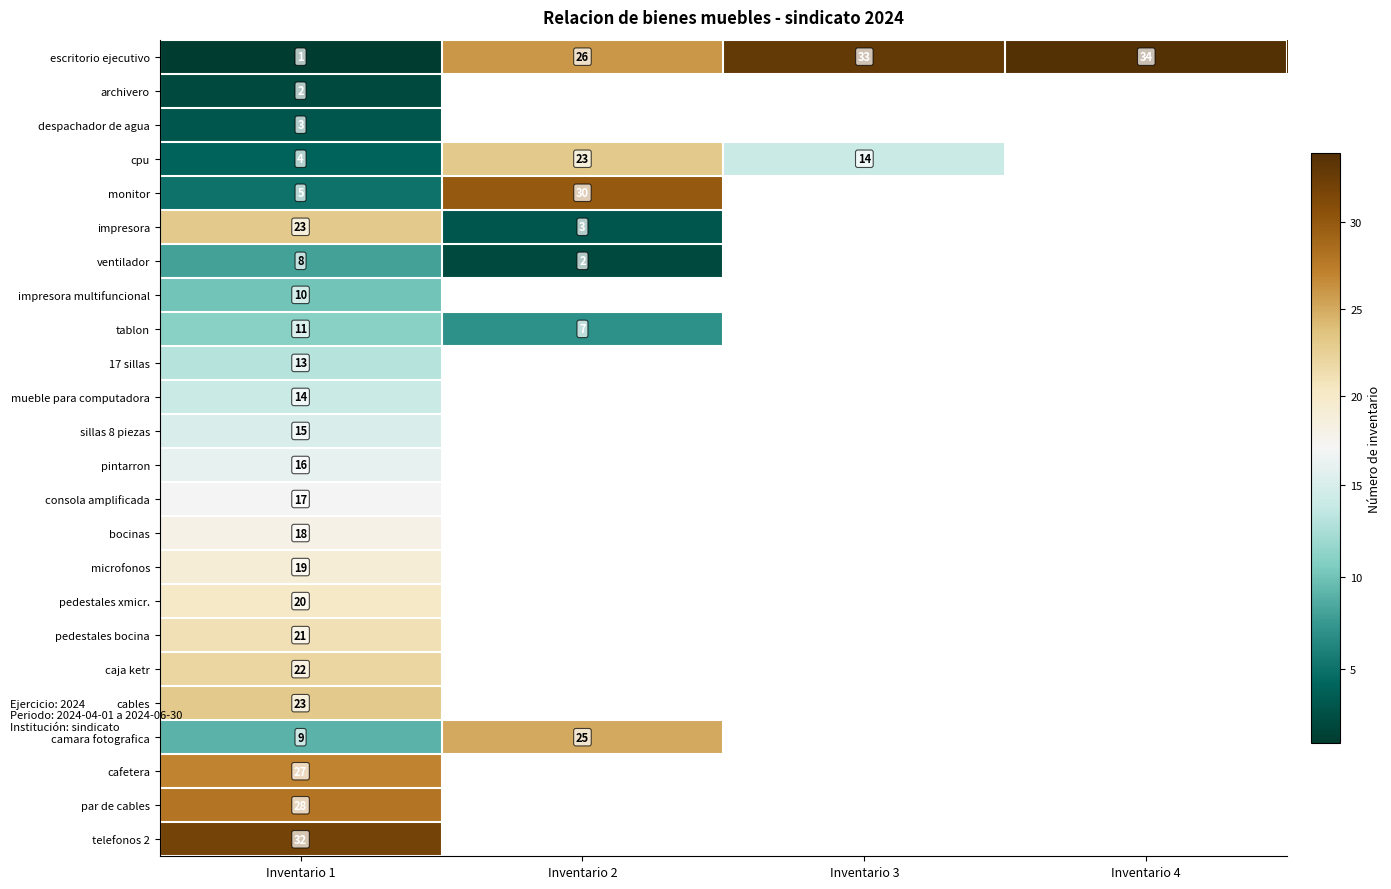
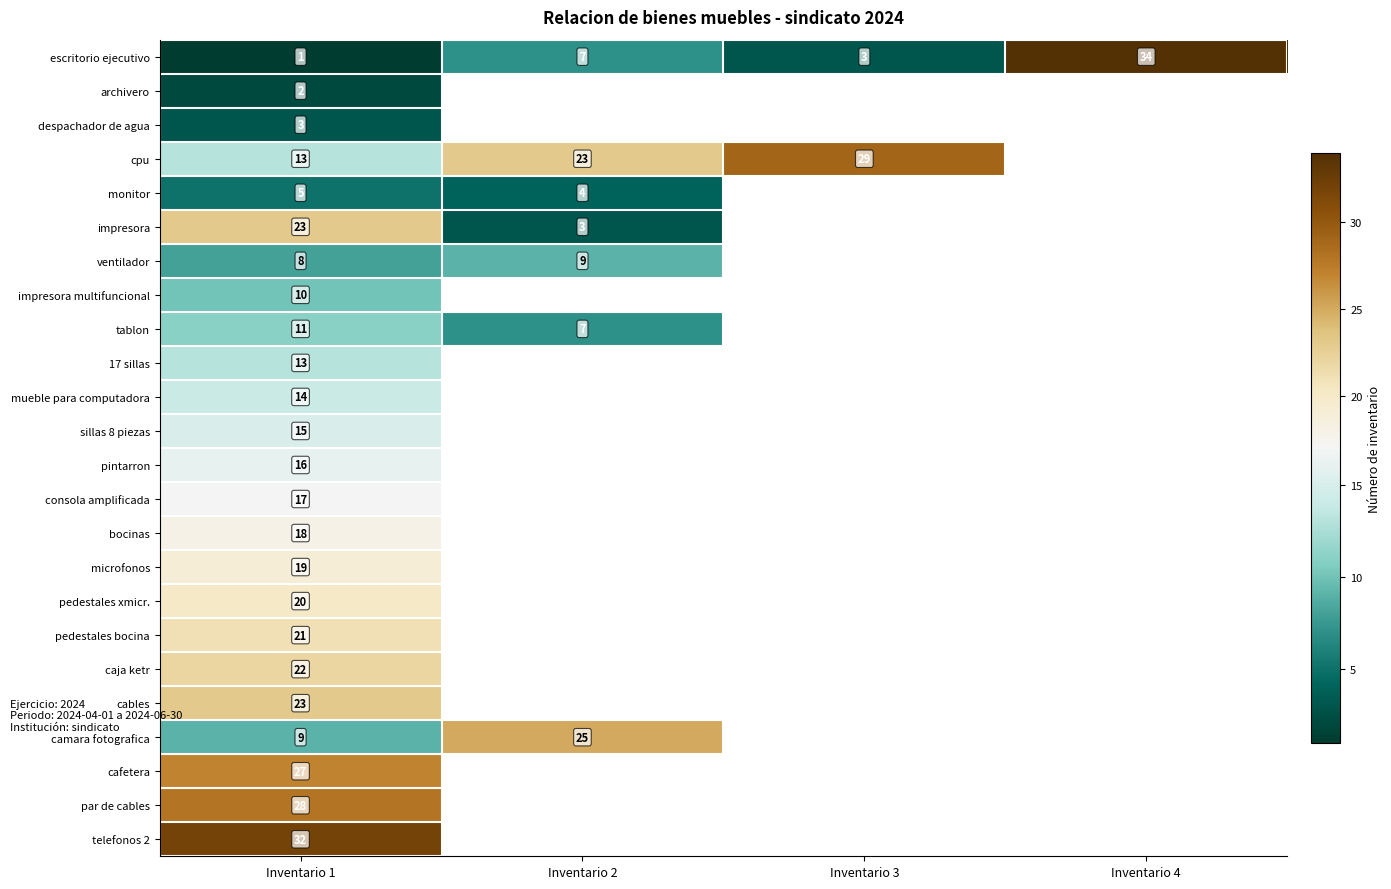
escritorio ejecutivo, Inventario 2: 26 -> 7
escritorio ejecutivo, Inventario 3: 33 -> 3
cpu, Inventario 1: 4 -> 13
cpu, Inventario 3: 14 -> 29
monitor, Inventario 2: 30 -> 4
ventilador, Inventario 2: 2 -> 9
